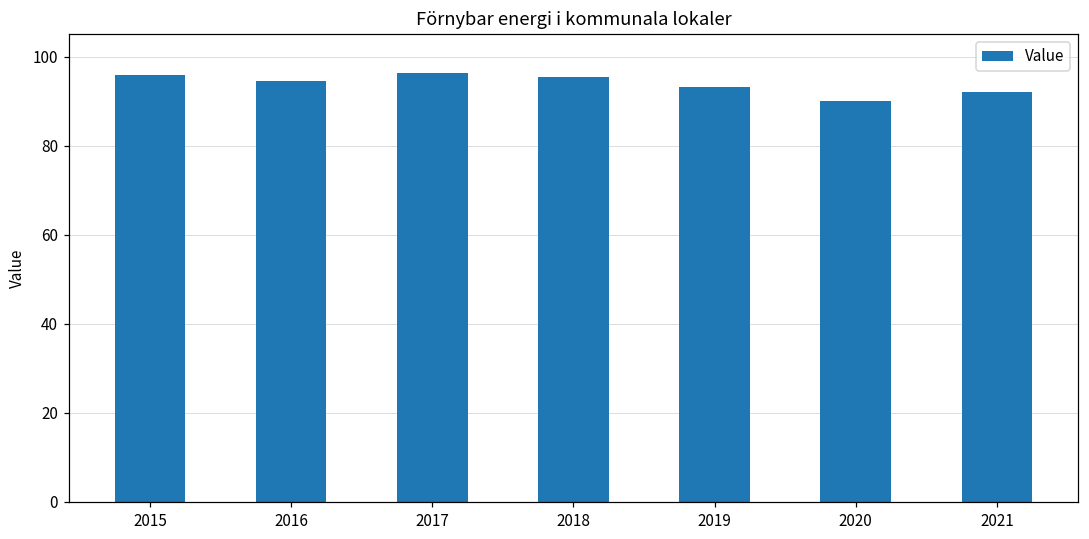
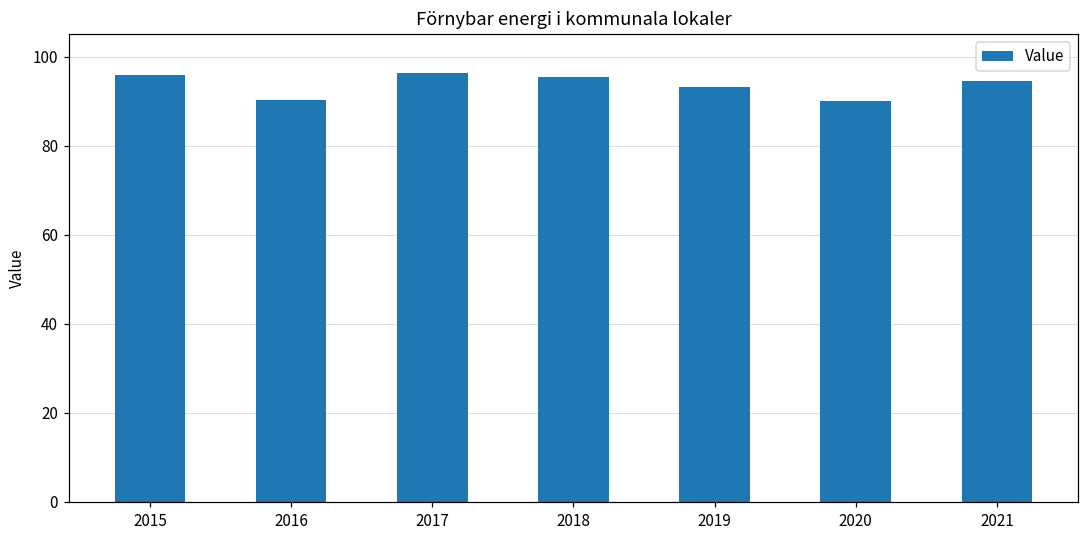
2016: 95 -> 90
2021: 92 -> 95
